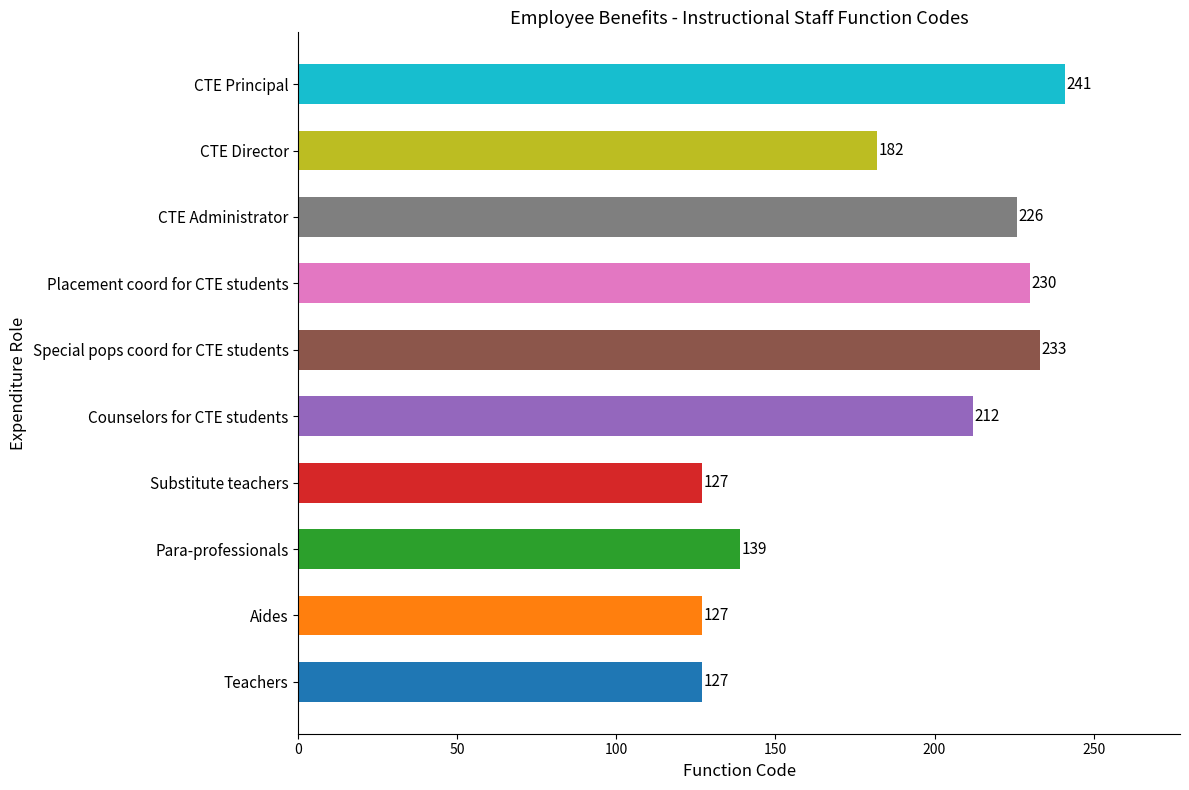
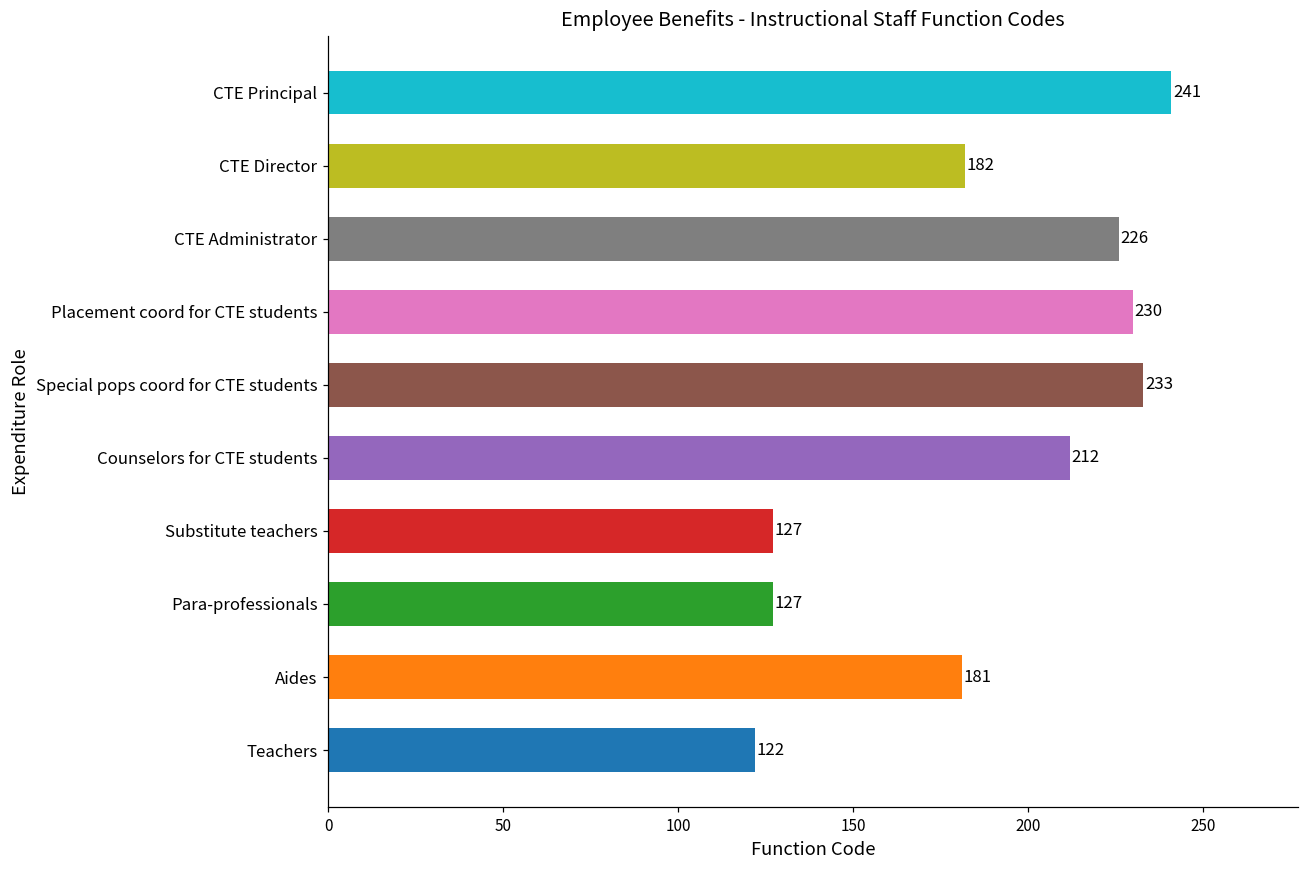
Para-professionals: 139 -> 127
Aides: 127 -> 181
Teachers: 127 -> 122
